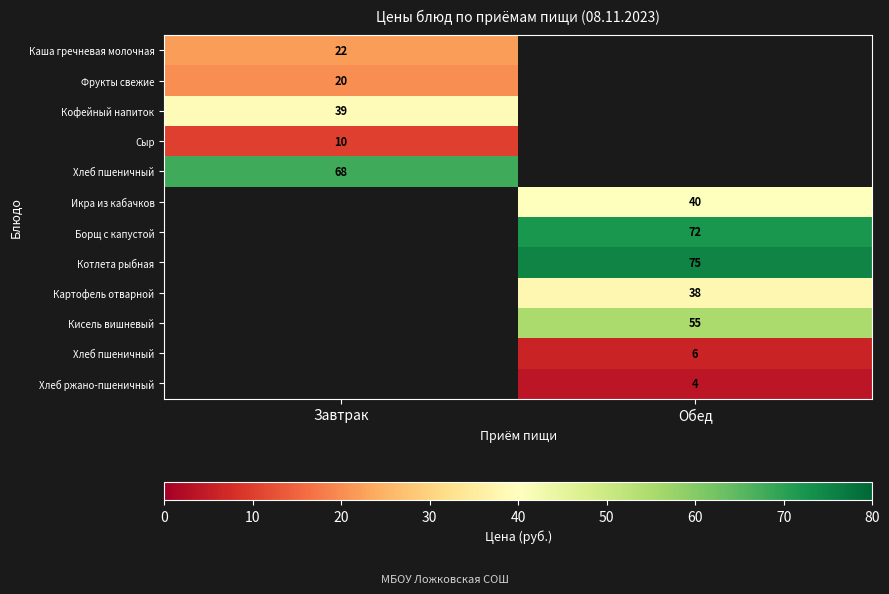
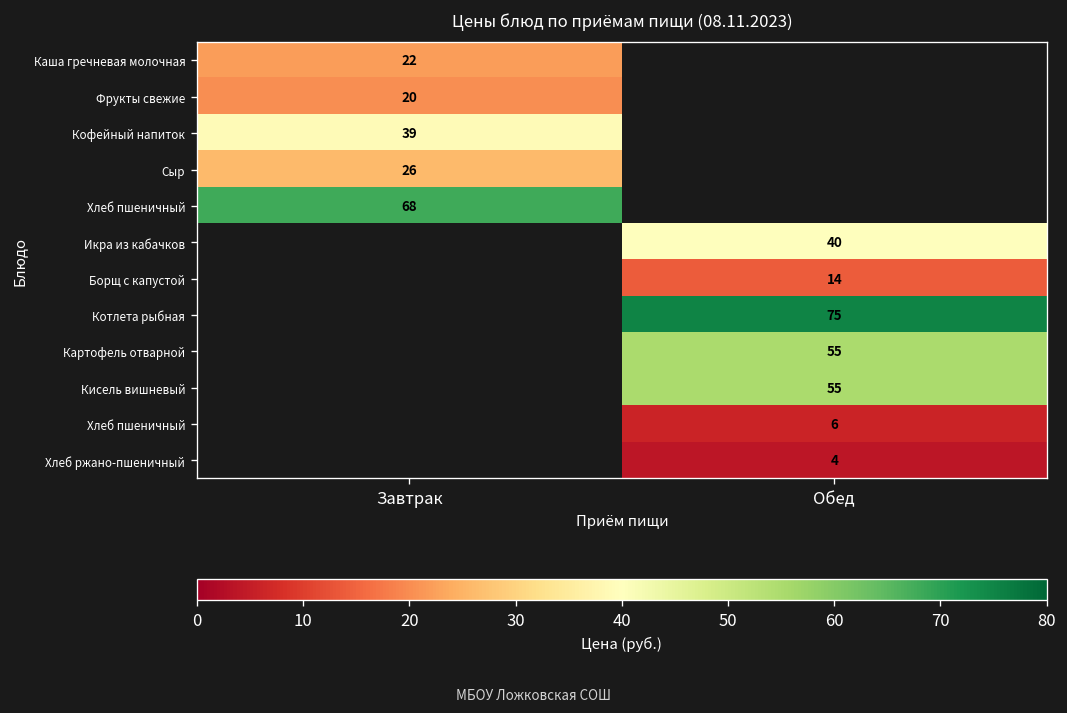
Сыр, Завтрак: 10 -> 26
Борщ с капустой, Обед: 72 -> 14
Картофель отварной, Обед: 38 -> 55
